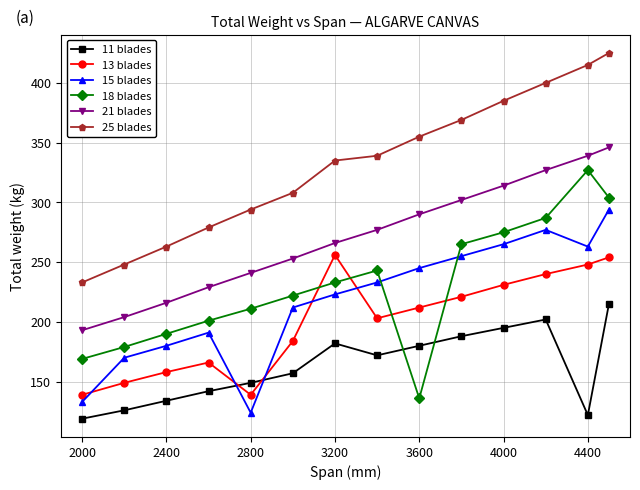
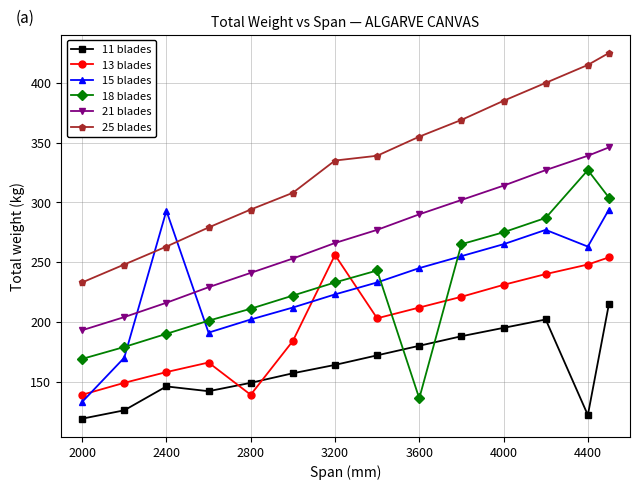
11 blades, 2400: 134 -> 146
15 blades, 2400: 180 -> 293
15 blades, 2800: 124 -> 202
11 blades, 3200: 182 -> 164
